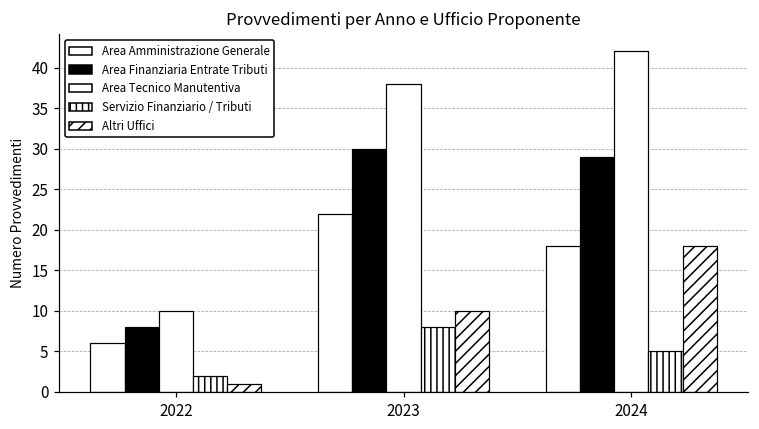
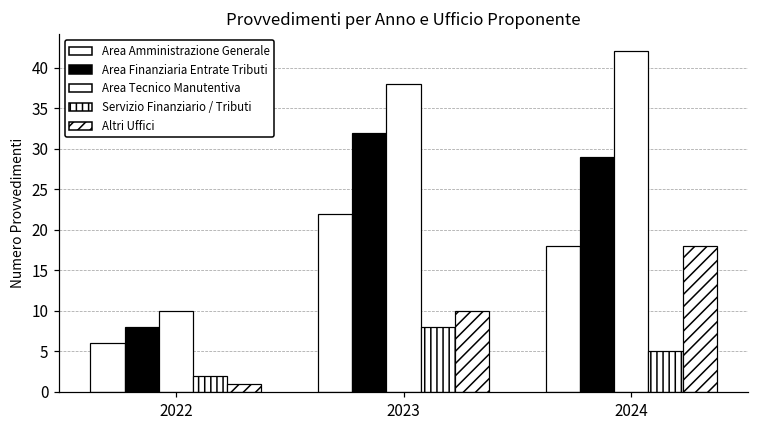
Area Finanziaria Entrate Tributi, 2023: 30 -> 32
